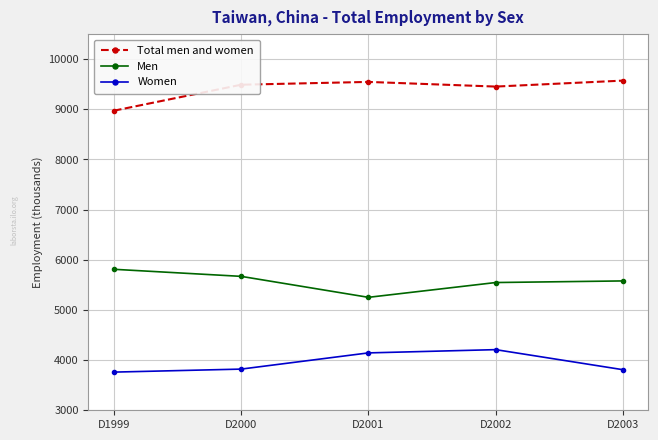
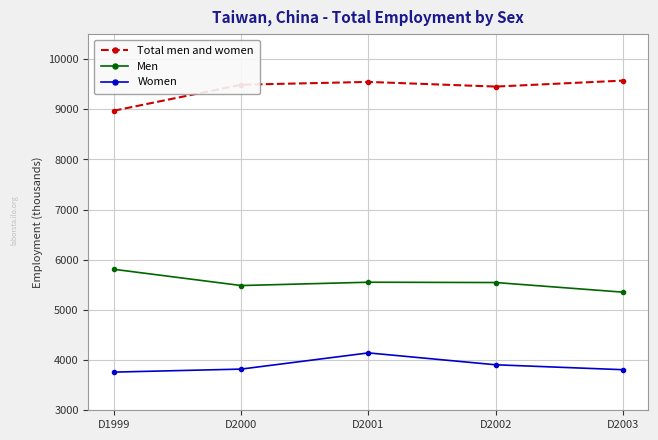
Men, D2000: 5700 -> 5500
Men, D2001: 5300 -> 5600
Women, D2002: 4200 -> 3900
Men, D2003: 5600 -> 5400
